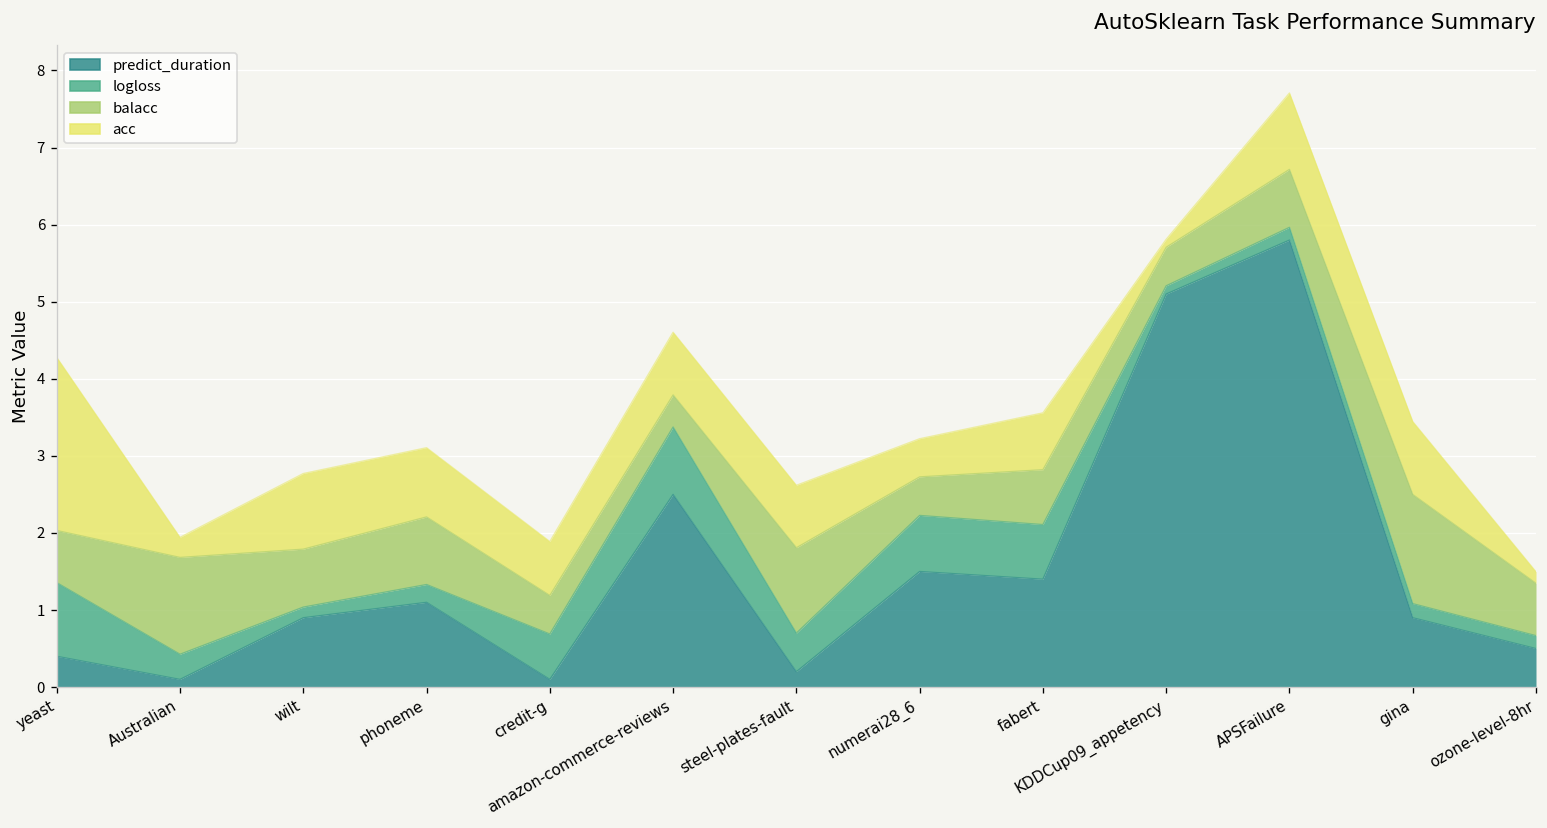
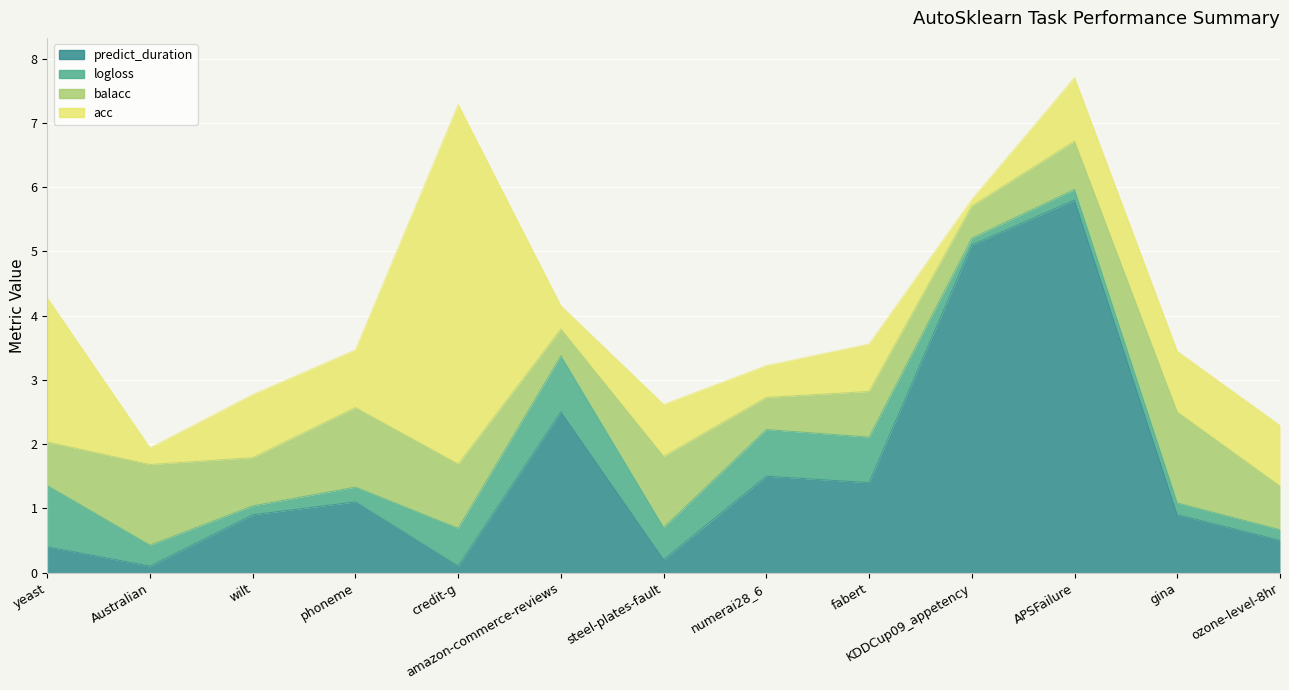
balacc, phoneme: 0.9 -> 1.2
balacc, credit-g: 0.5 -> 1.0
acc, credit-g: 0.7 -> 5.6
acc, amazon-commerce-reviews: 0.8 -> 0.4
acc, ozone-level-8hr: 0.1 -> 0.9
